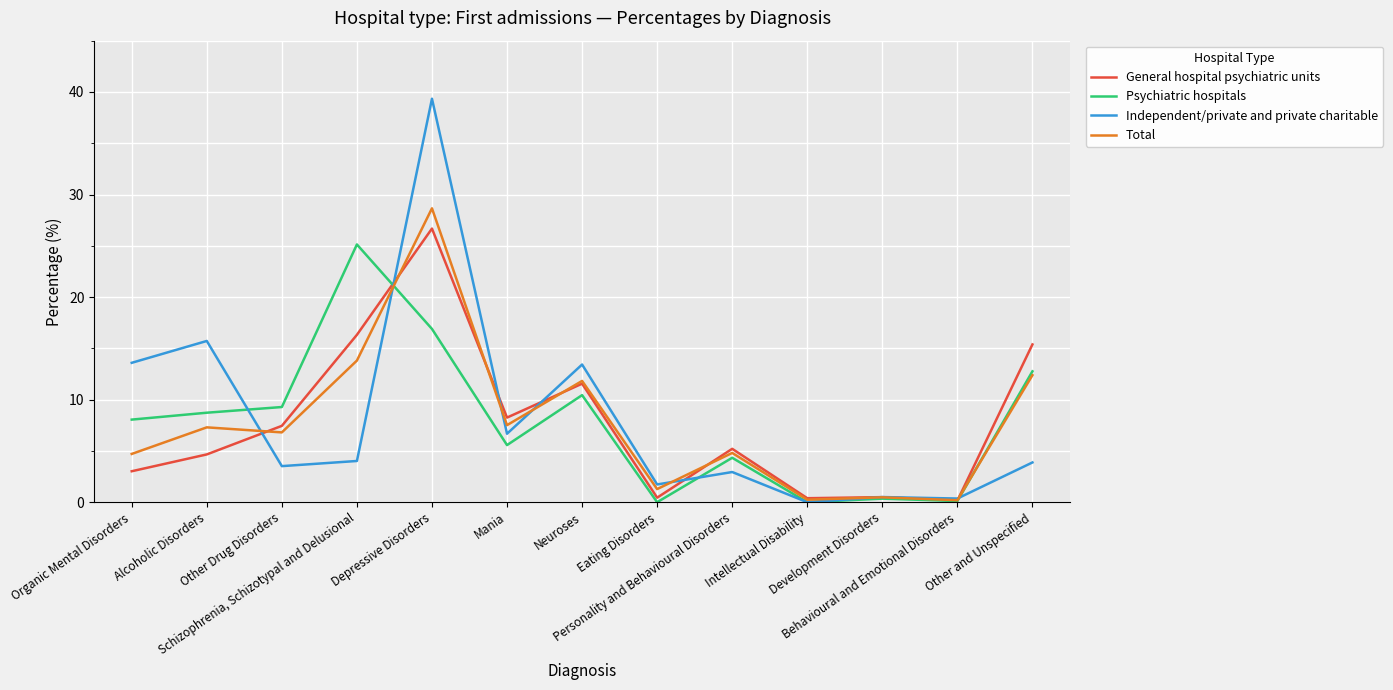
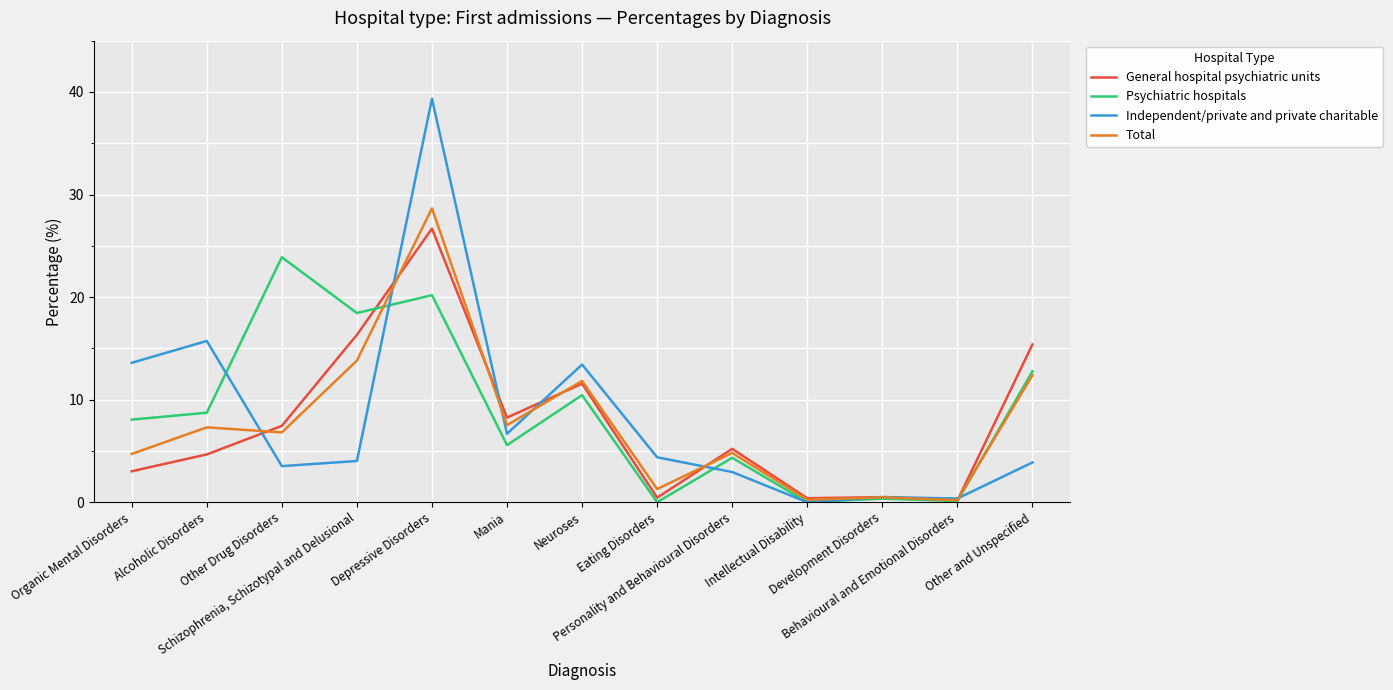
Psychiatric hospitals, Other Drug Disorders: 9.3 -> 23.9
Psychiatric hospitals, Schizophrenia, Schizotypal and Delusional: 25.1 -> 18.4
Psychiatric hospitals, Depressive Disorders: 16.9 -> 20.2
Independent/private and private charitable, Eating Disorders: 1.7 -> 4.4
